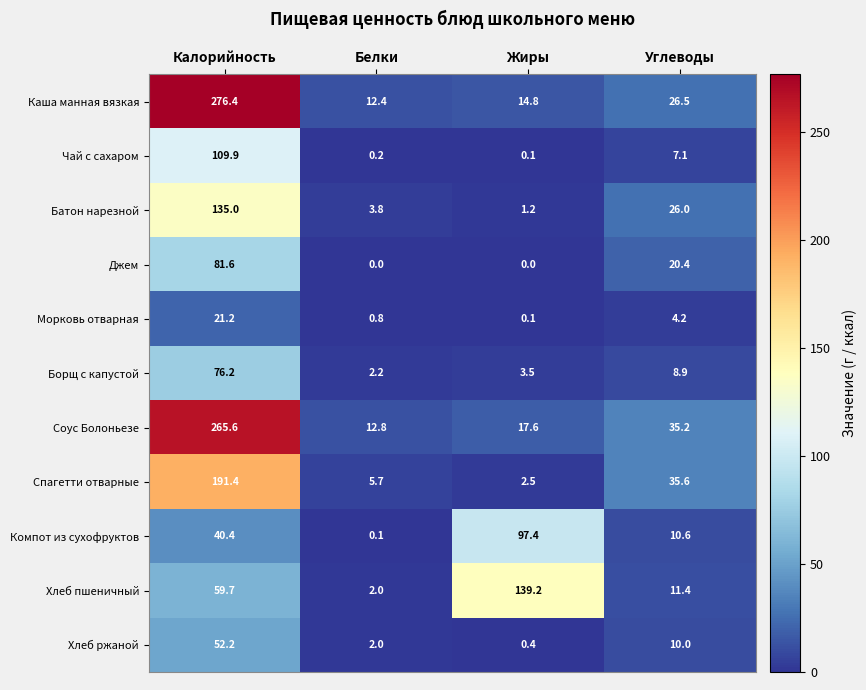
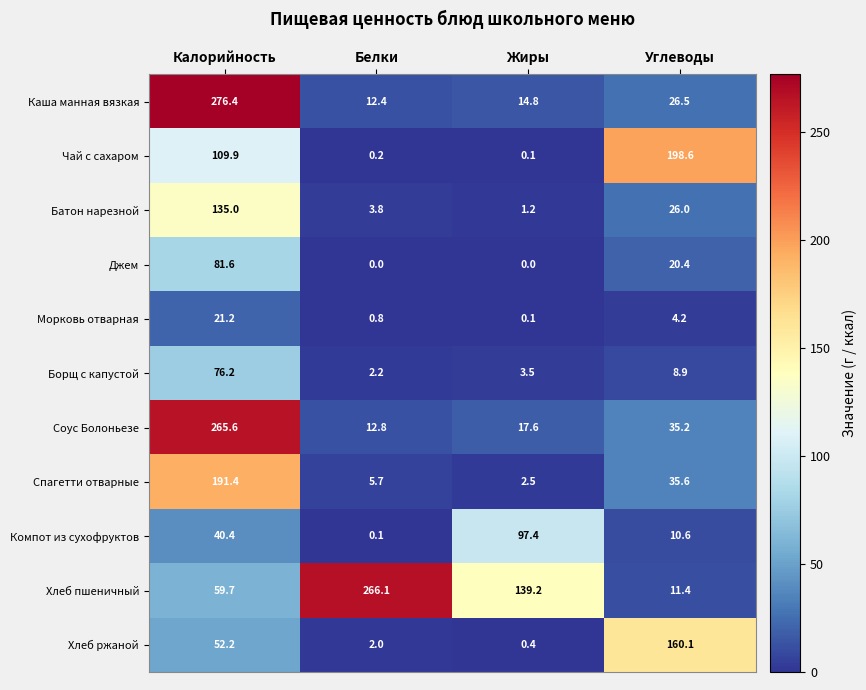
Чай с сахаром, Углеводы: 7.1 -> 198.6
Хлеб пшеничный, Белки: 2.0 -> 266.1
Хлеб ржаной, Углеводы: 10.0 -> 160.1
